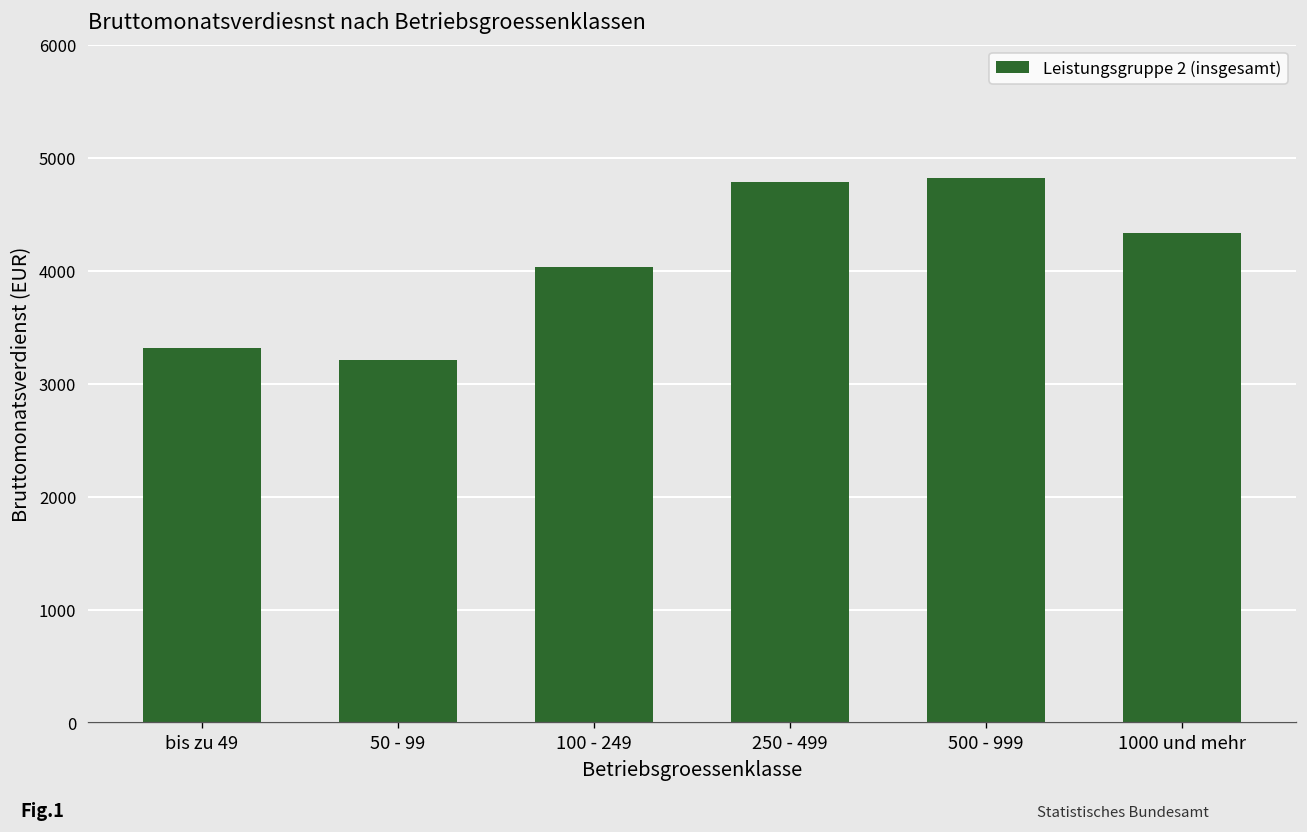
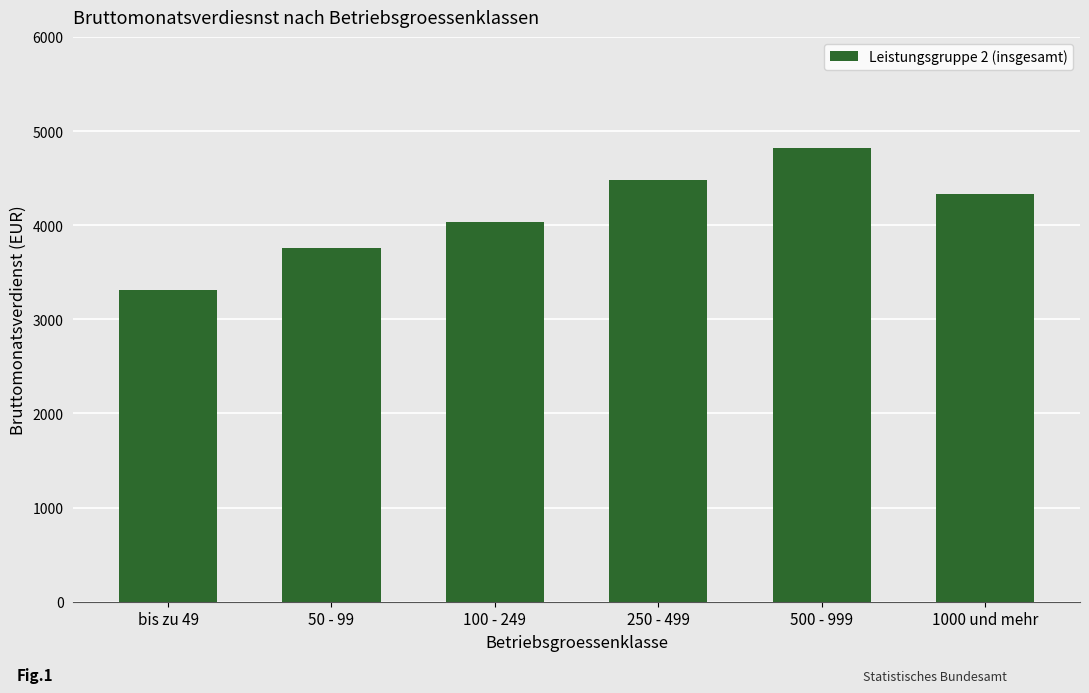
50 - 99: 3200 -> 3800
250 - 499: 4800 -> 4500
